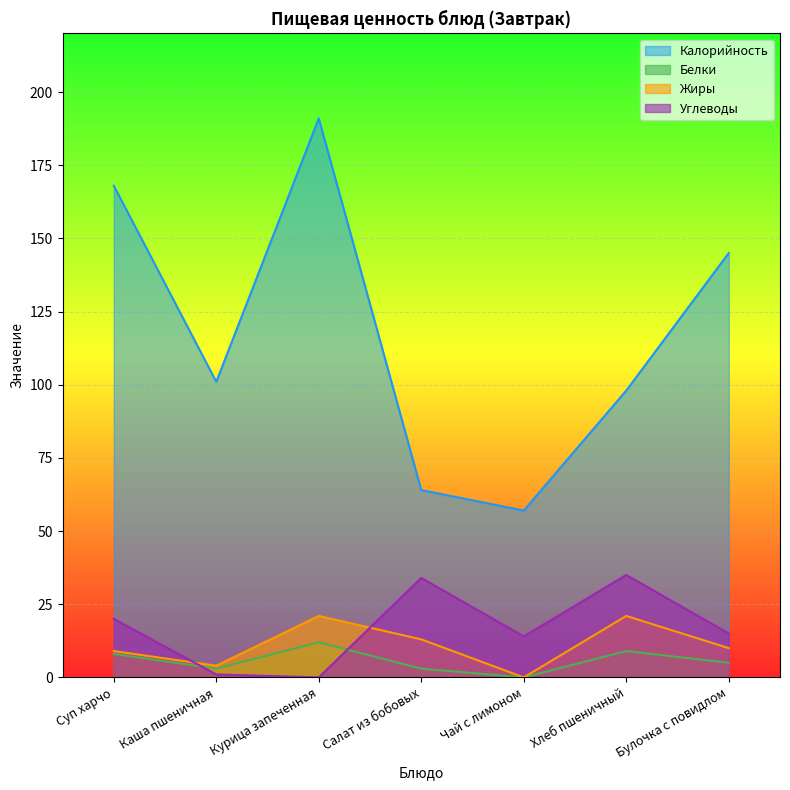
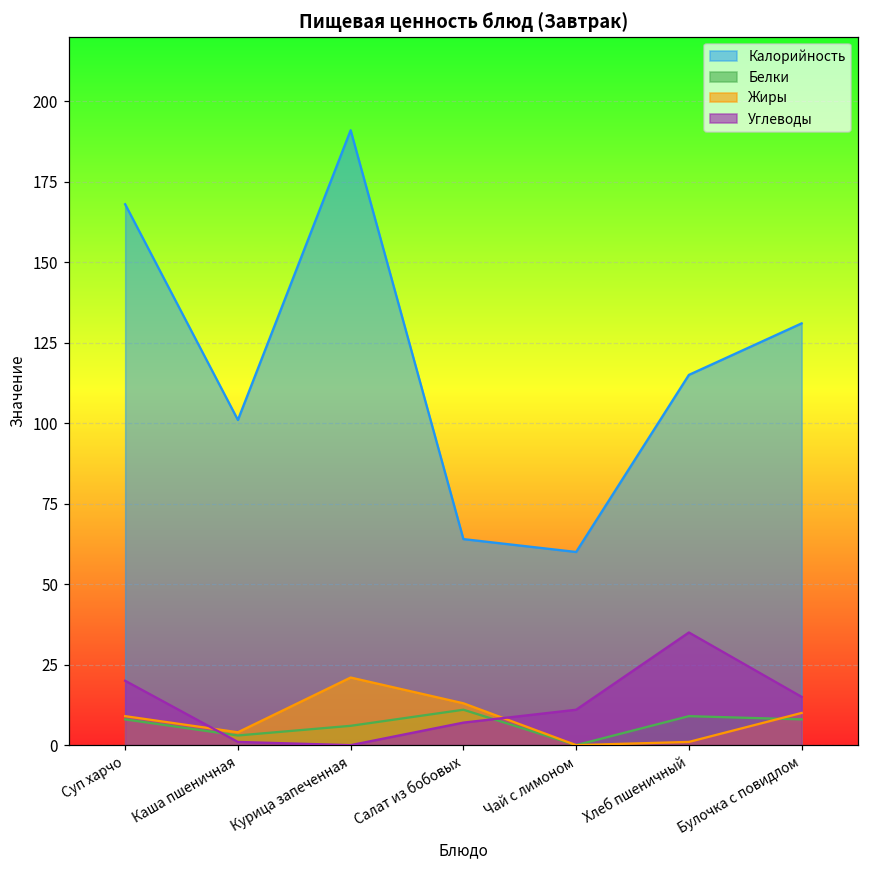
Белки, Курица запеченная: 12 -> 6
Белки, Салат из бобовых: 3 -> 11
Углеводы, Салат из бобовых: 34 -> 7
Калорийность, Чай с лимоном: 57 -> 60
Углеводы, Чай с лимоном: 14 -> 11
Калорийность, Хлеб пшеничный: 98 -> 115
Жиры, Хлеб пшеничный: 21 -> 1
Калорийность, Булочка с повидлом: 145 -> 131
Белки, Булочка с повидлом: 5 -> 8
